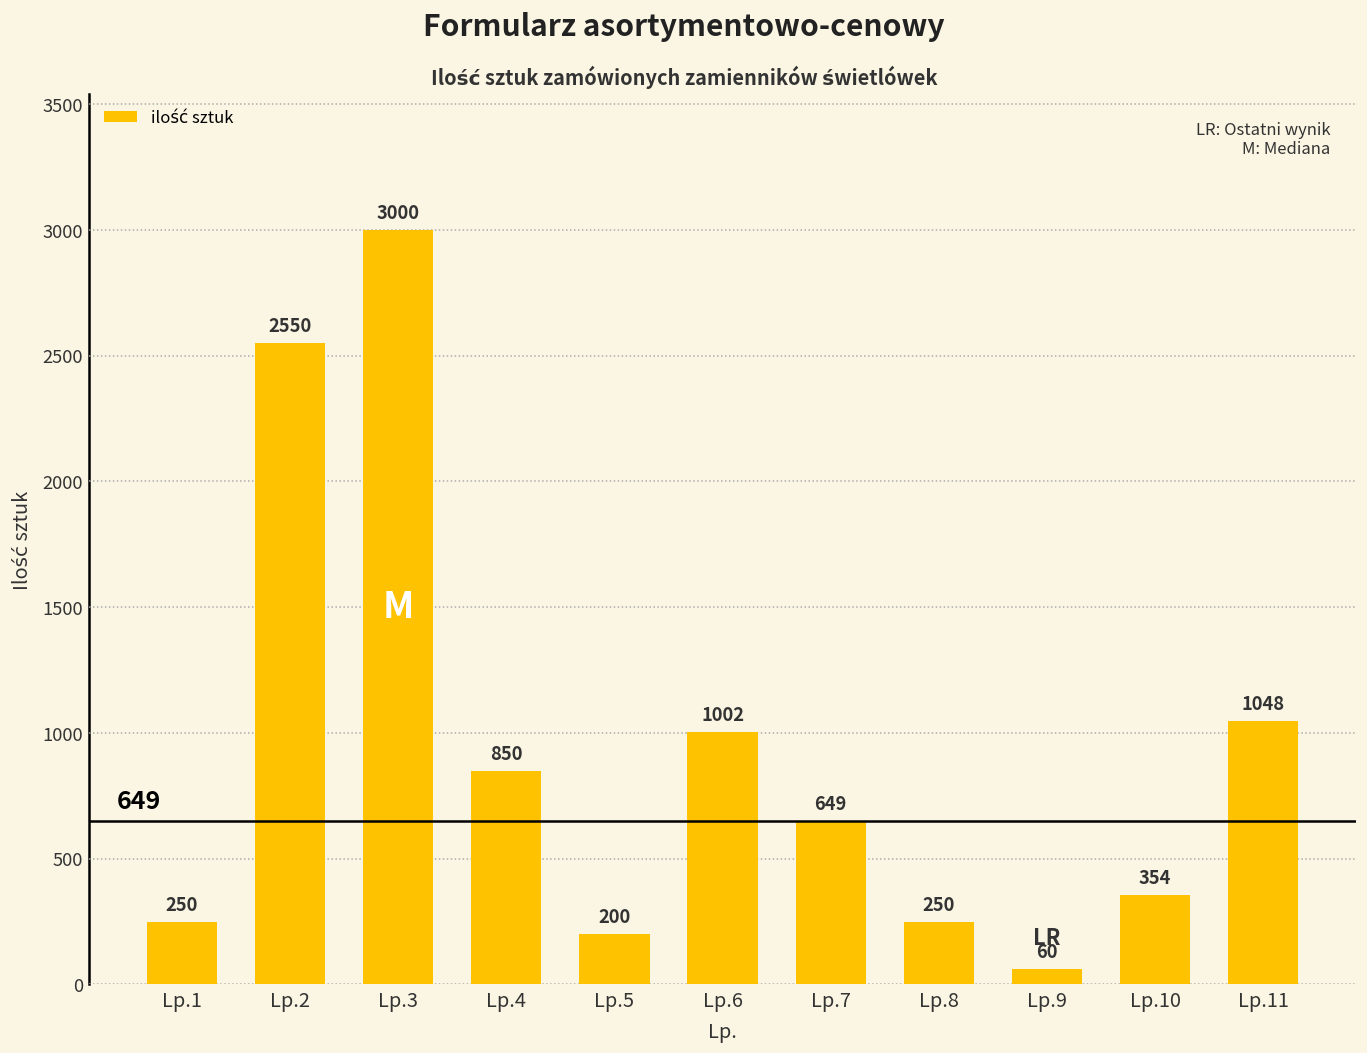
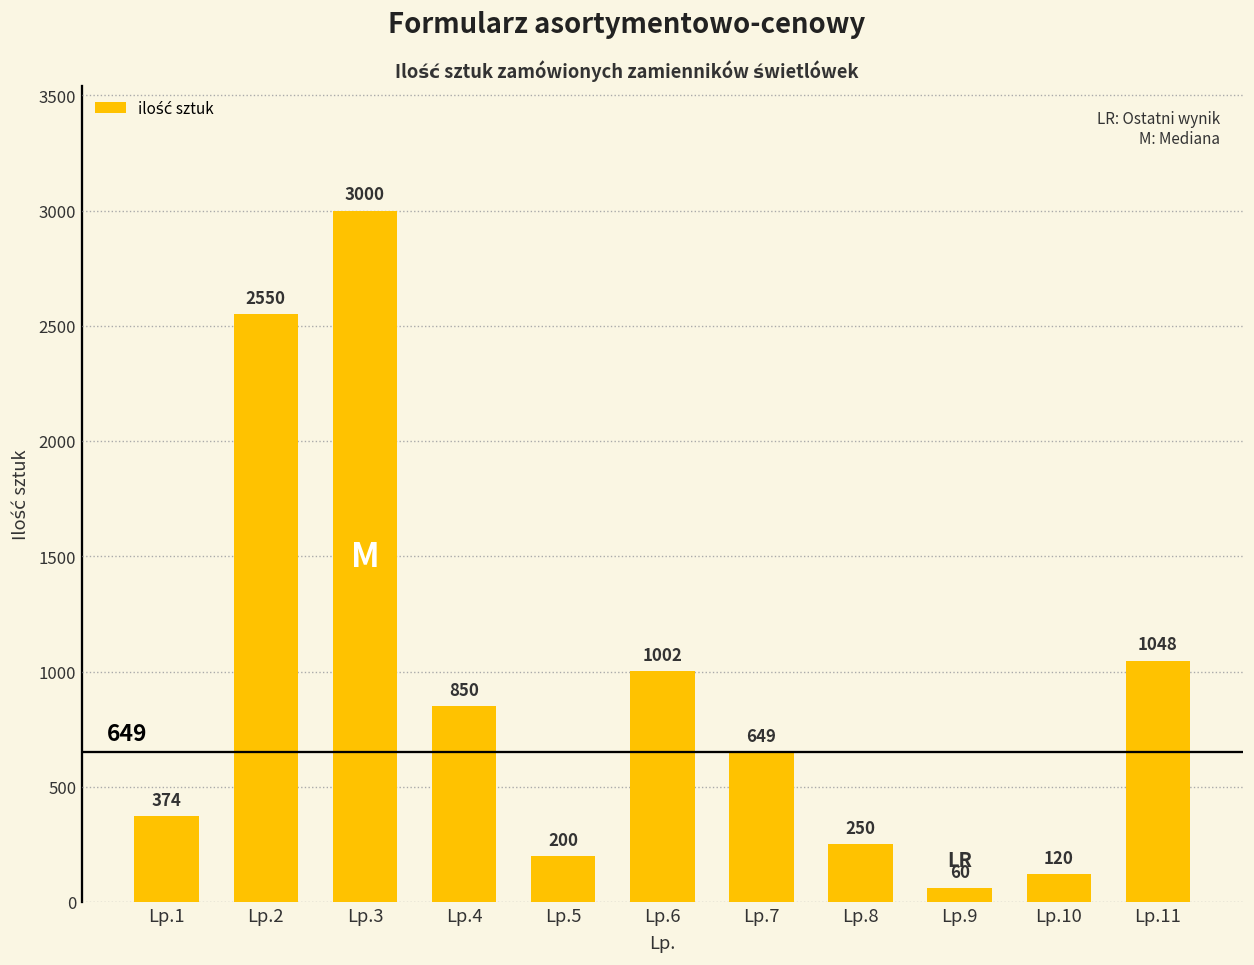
Lp.1: 250 -> 374
Lp.10: 354 -> 120
